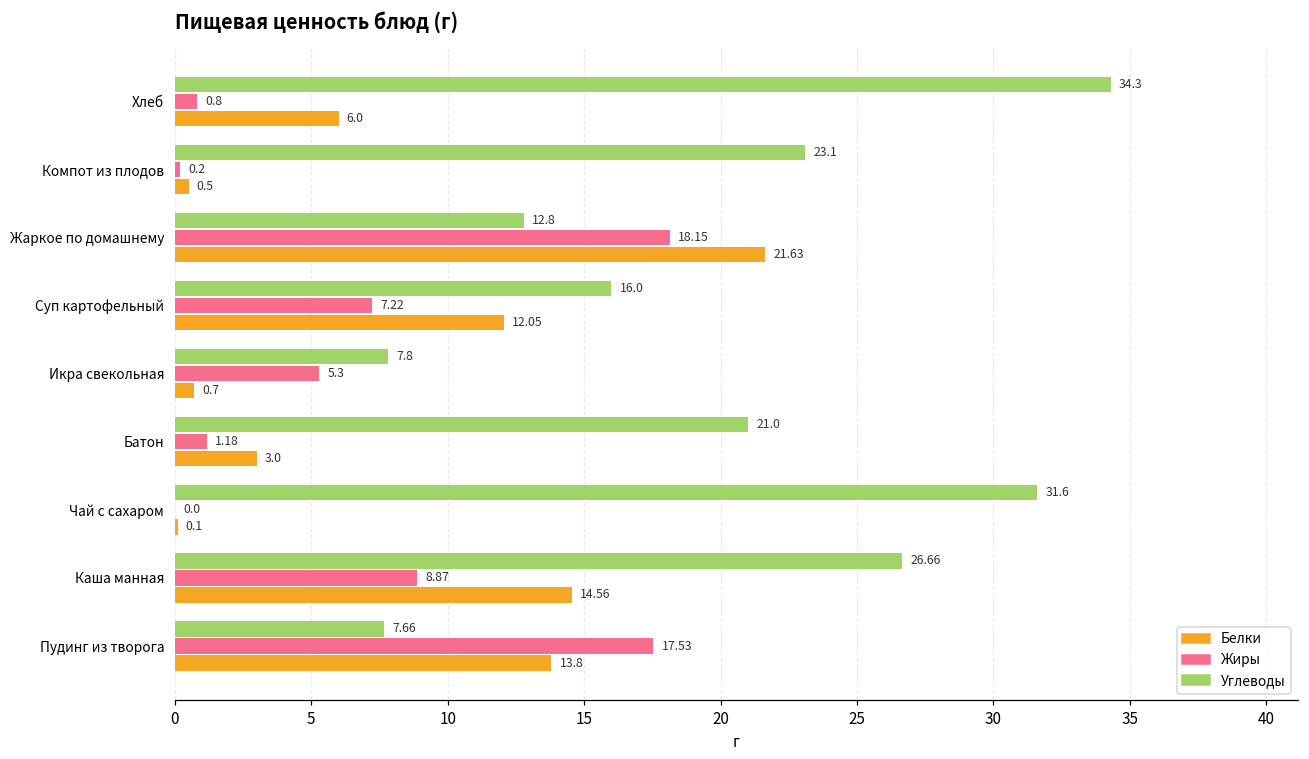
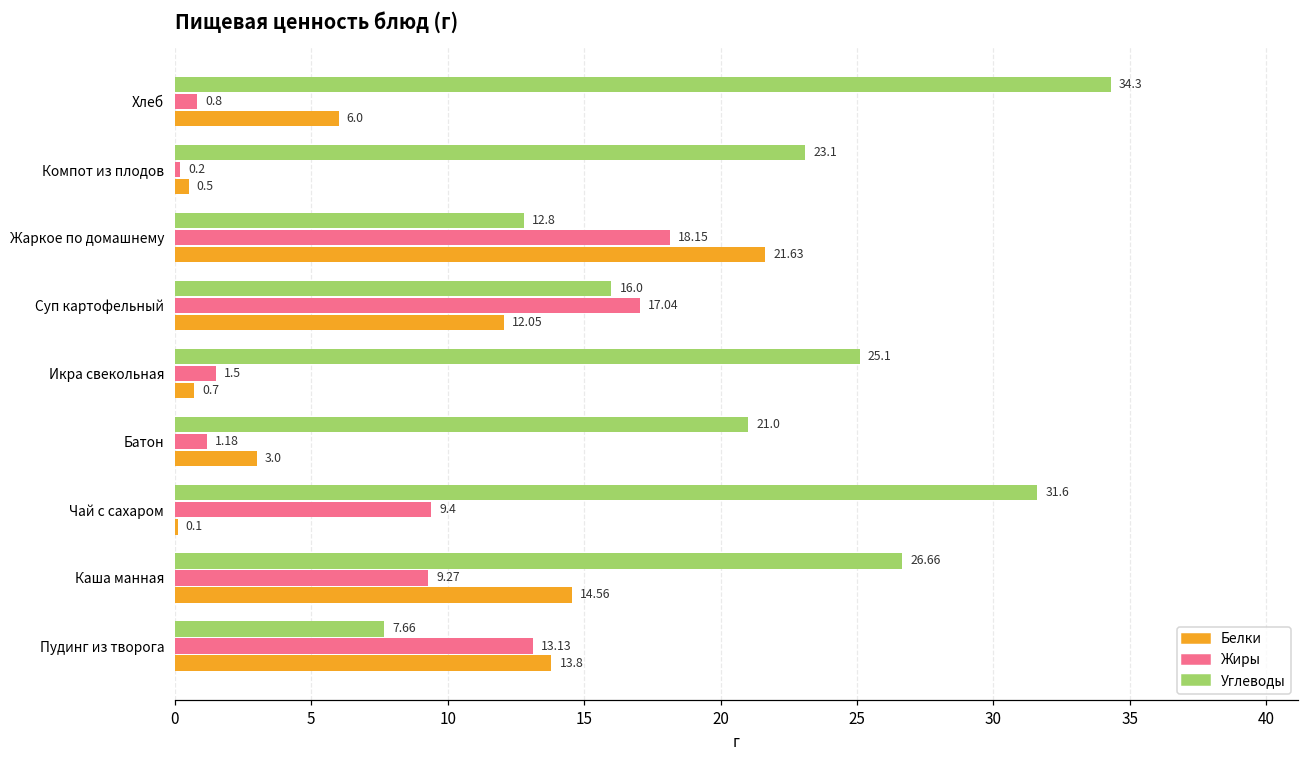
Жиры, Суп картофельный: 7.22 -> 17.04
Углеводы, Икра свекольная: 7.8 -> 25.1
Жиры, Икра свекольная: 5.3 -> 1.5
Жиры, Чай с сахаром: 0.0 -> 9.4
Жиры, Каша манная: 8.87 -> 9.27
Жиры, Пудинг из творога: 17.53 -> 13.13
